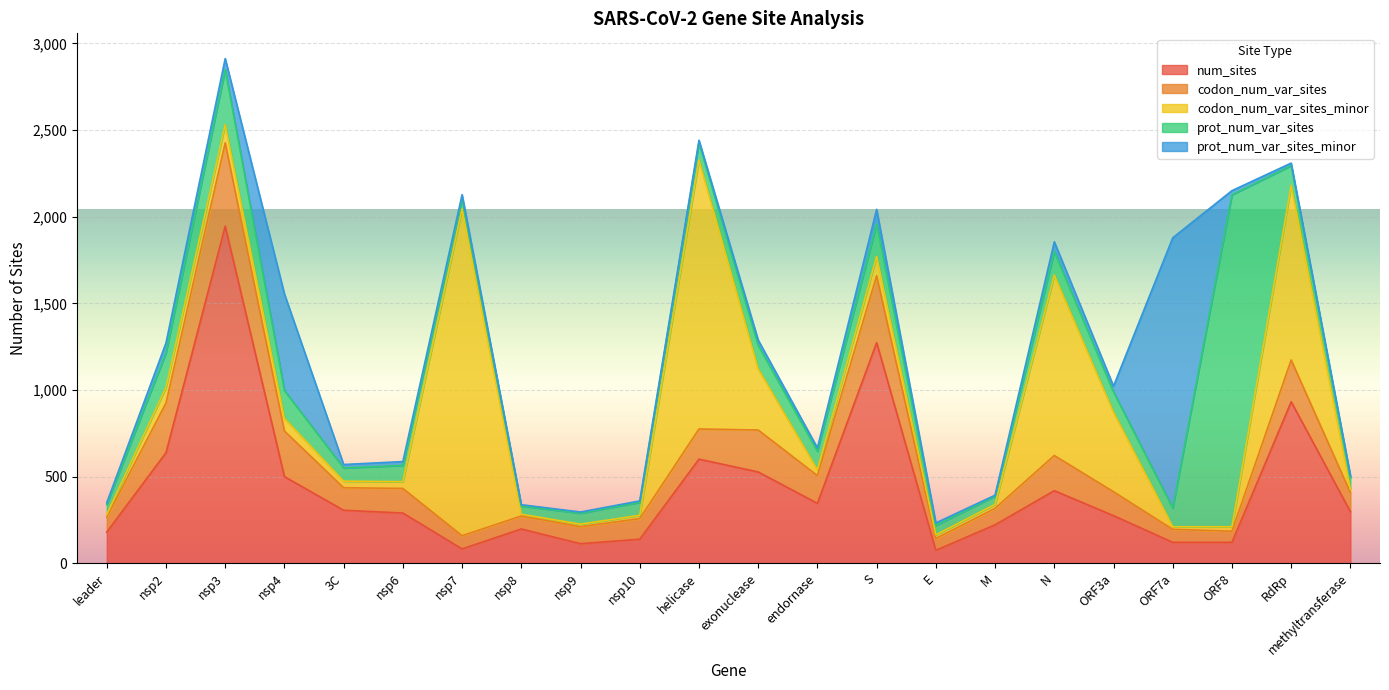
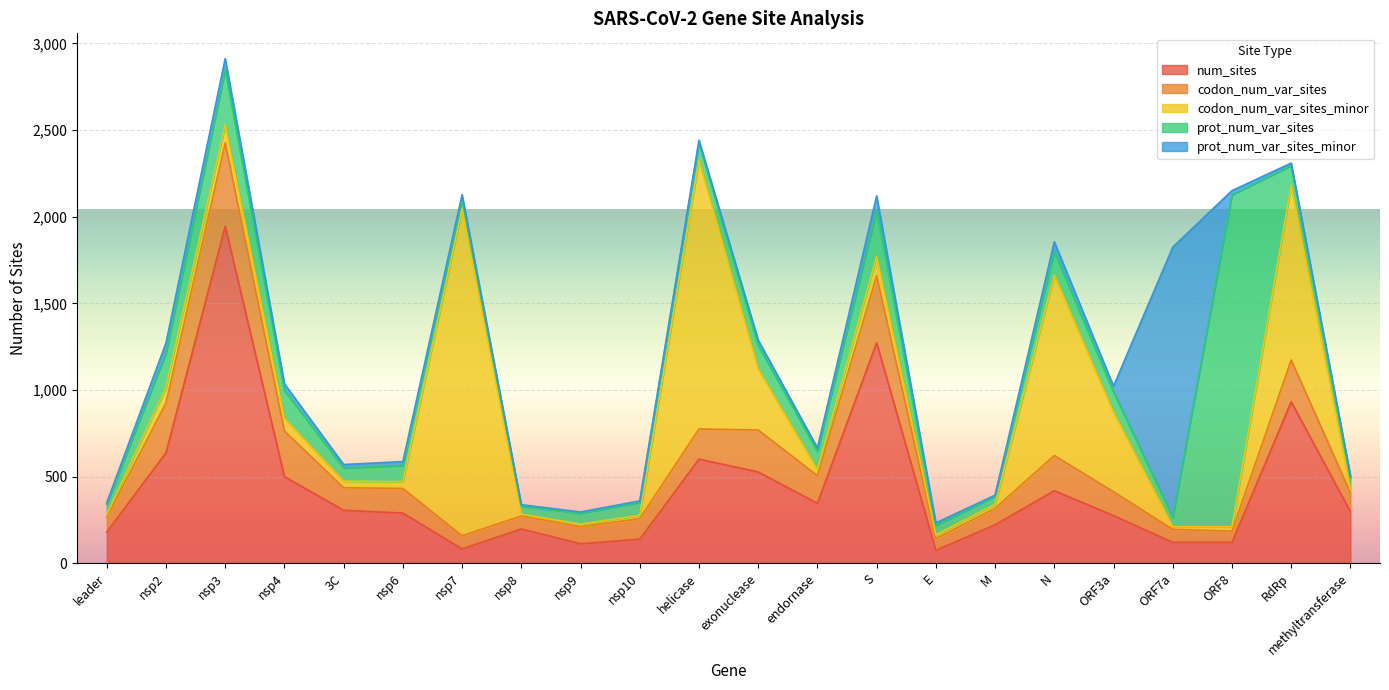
prot_num_var_sites_minor, nsp4: 560 -> 40
prot_num_var_sites, S: 190 -> 270
prot_num_var_sites, ORF7a: 110 -> 50
